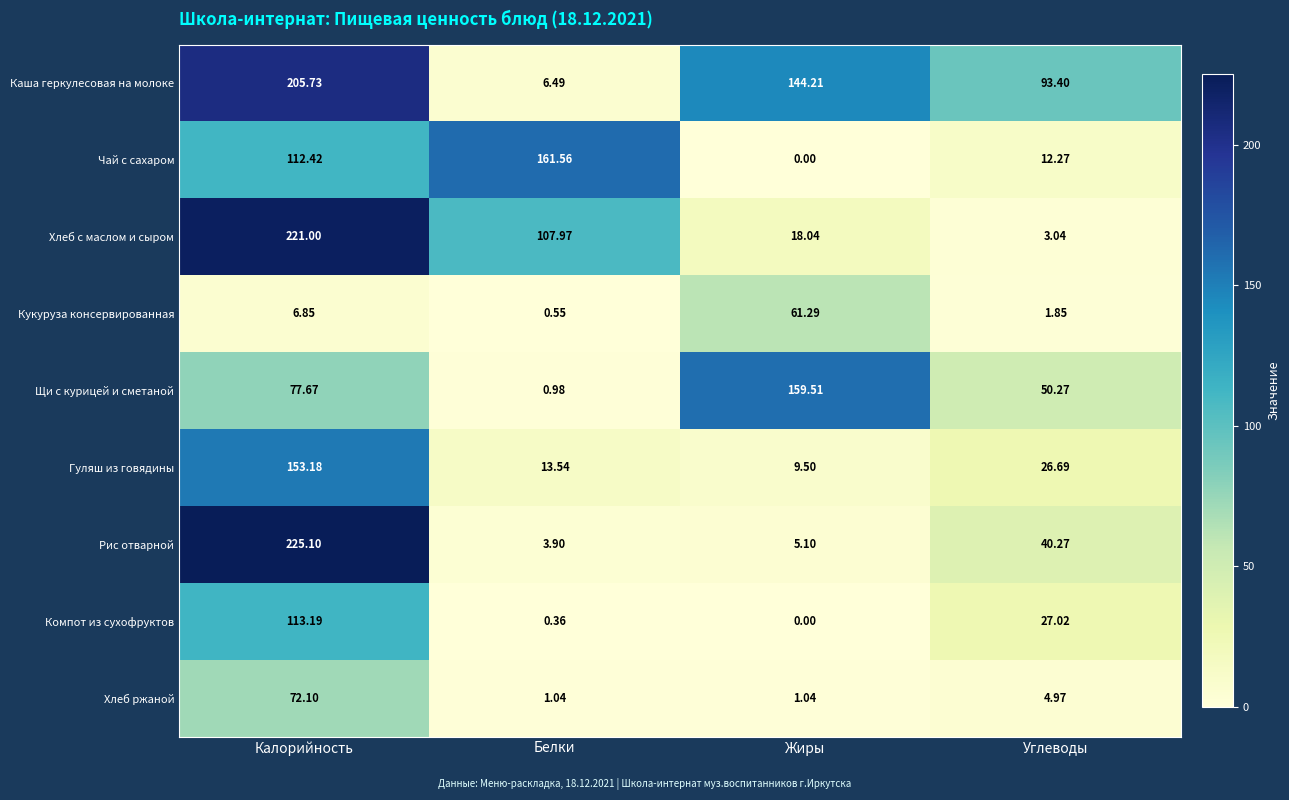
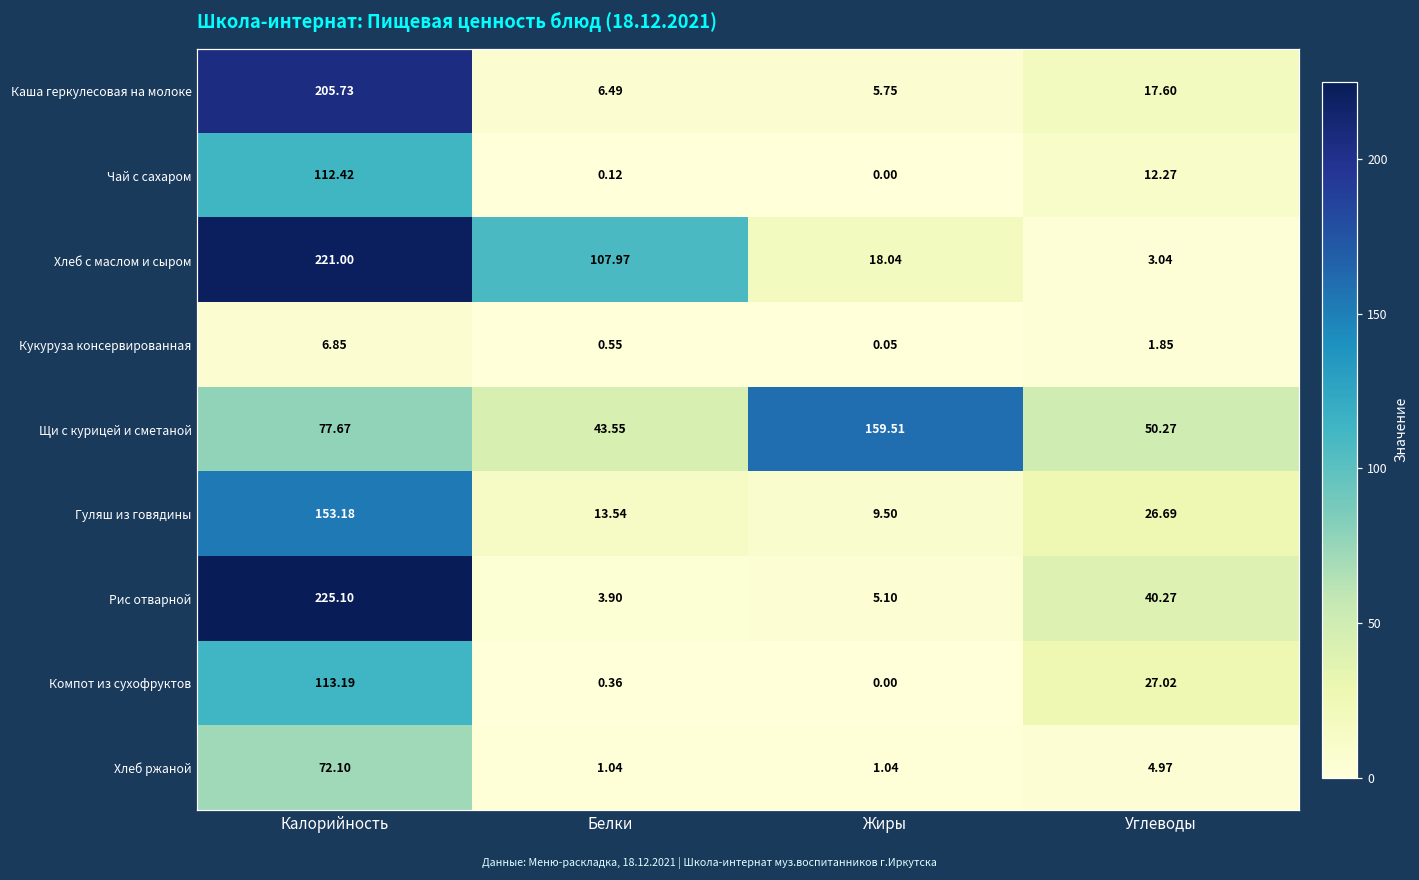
Каша геркулесовая на молоке, Жиры: 144.21 -> 5.75
Каша геркулесовая на молоке, Углеводы: 93.40 -> 17.60
Чай с сахаром, Белки: 161.56 -> 0.12
Кукуруза консервированная, Жиры: 61.29 -> 0.05
Щи с курицей и сметаной, Белки: 0.98 -> 43.55
